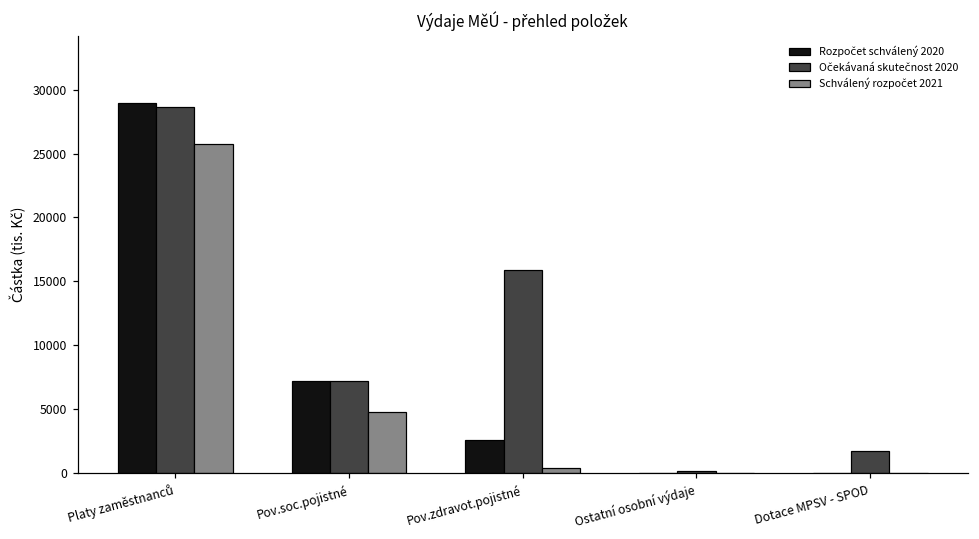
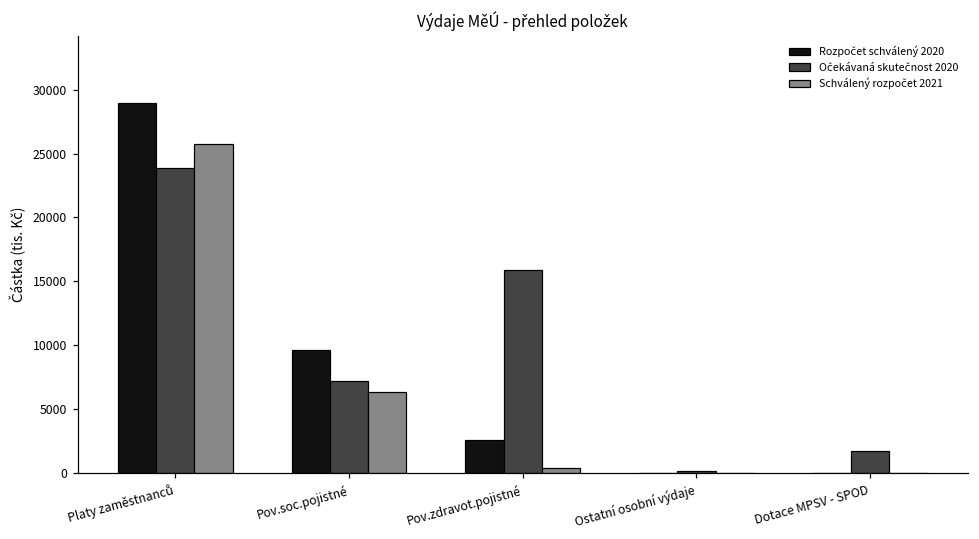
Očekávaná skutečnost 2020, Platy zaměstnanců: 28600 -> 23900
Rozpočet schválený 2020, Pov.soc.pojistné: 7200 -> 9700
Schválený rozpočet 2021, Pov.soc.pojistné: 4800 -> 6300
